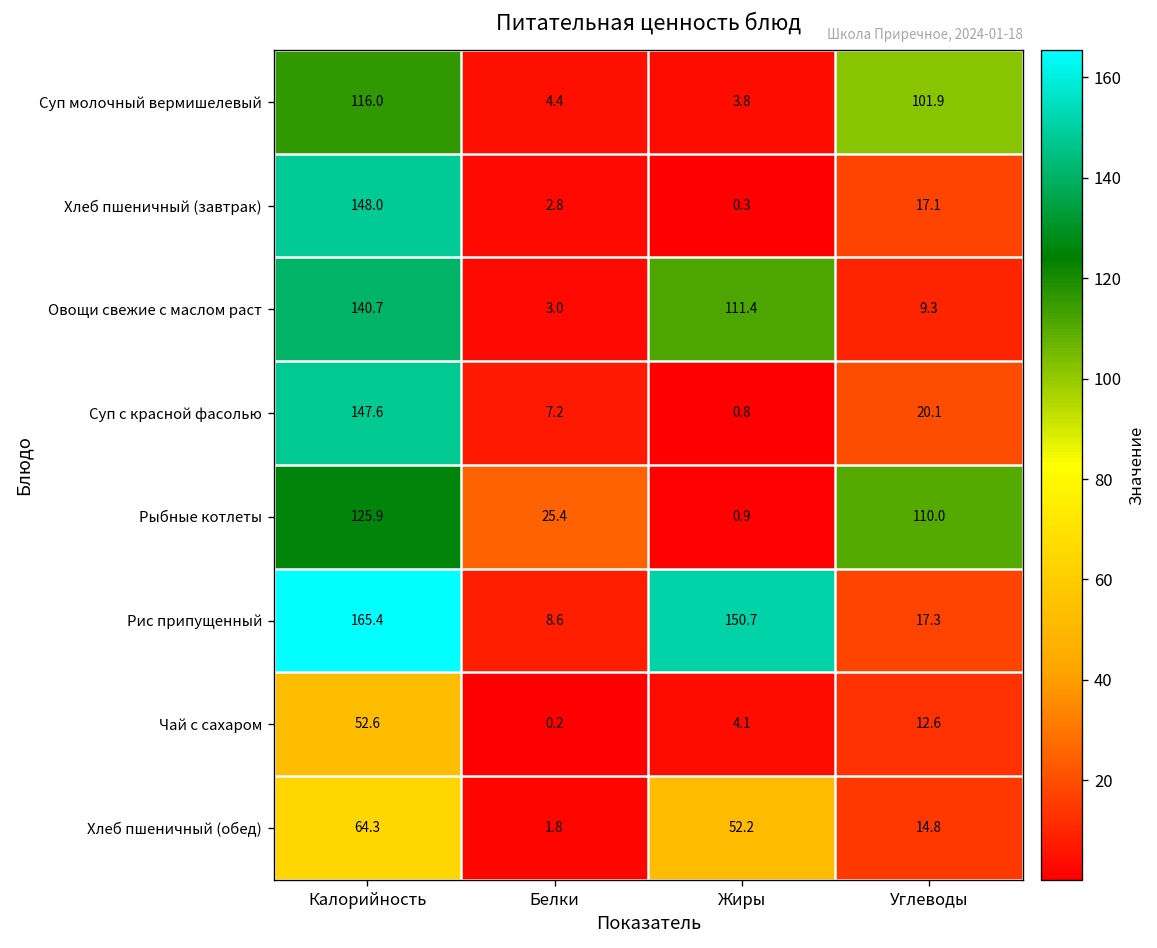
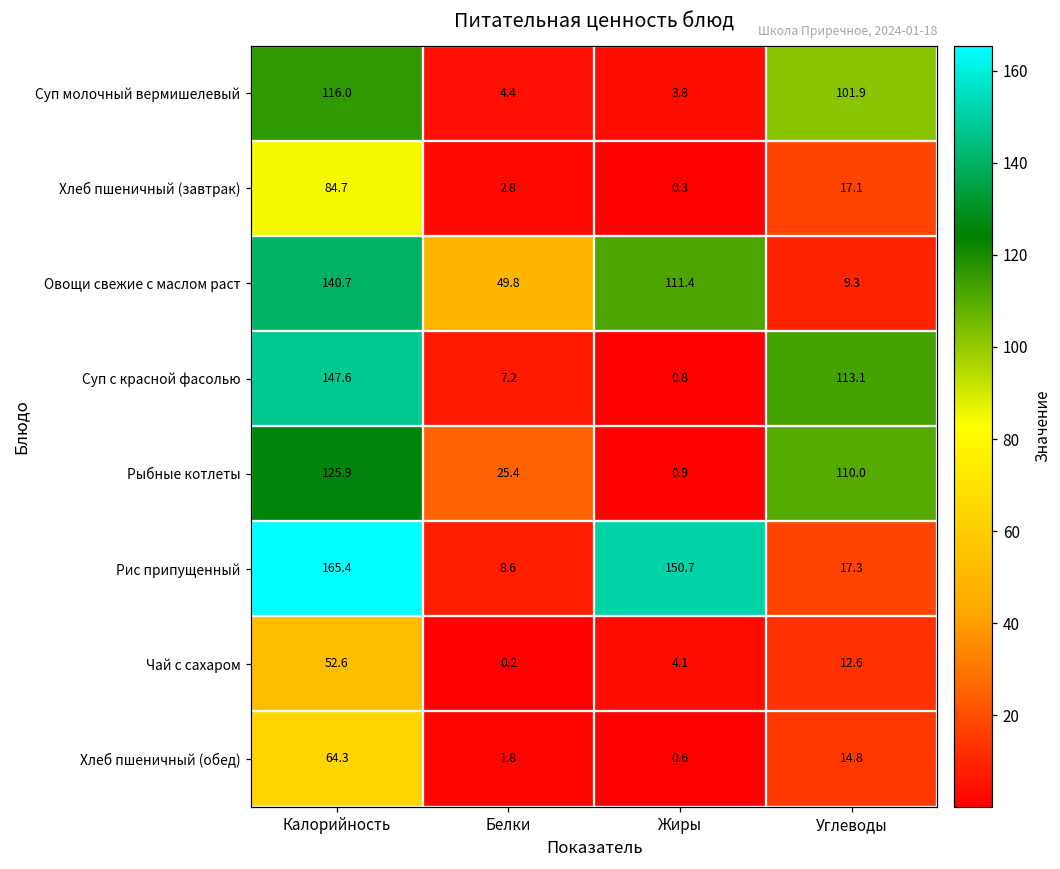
Хлеб пшеничный (завтрак), Калорийность: 148.0 -> 84.7
Овощи свежие с маслом раст, Белки: 3.0 -> 49.8
Суп с красной фасолью, Углеводы: 20.1 -> 113.1
Хлеб пшеничный (обед), Жиры: 52.2 -> 0.6
